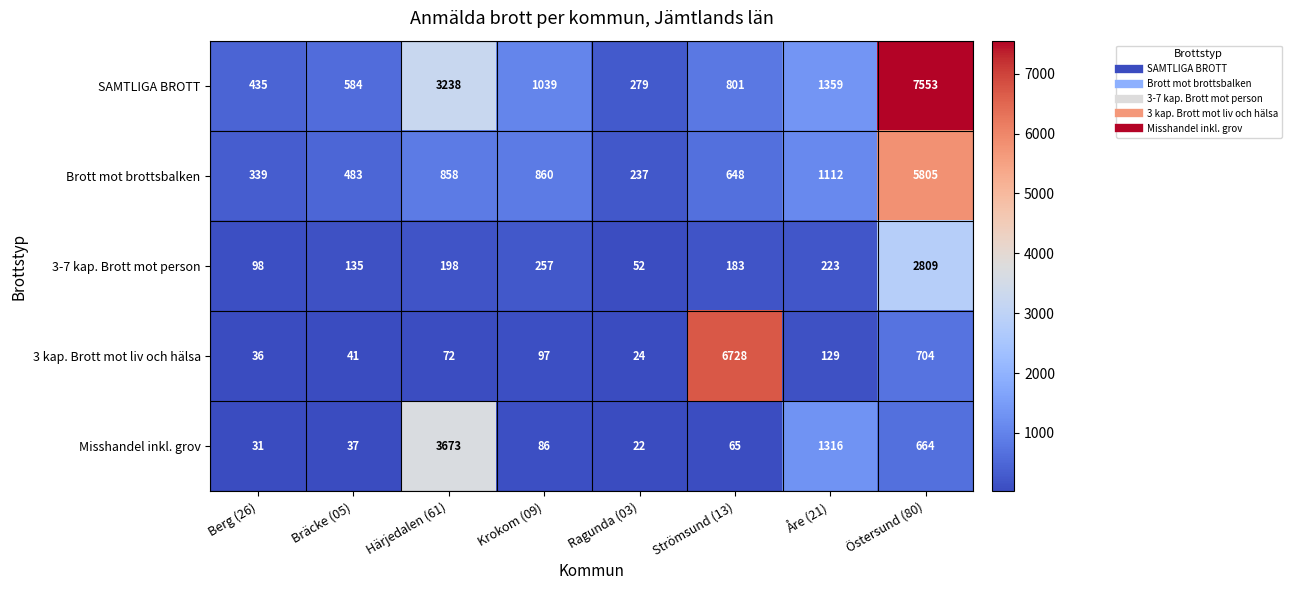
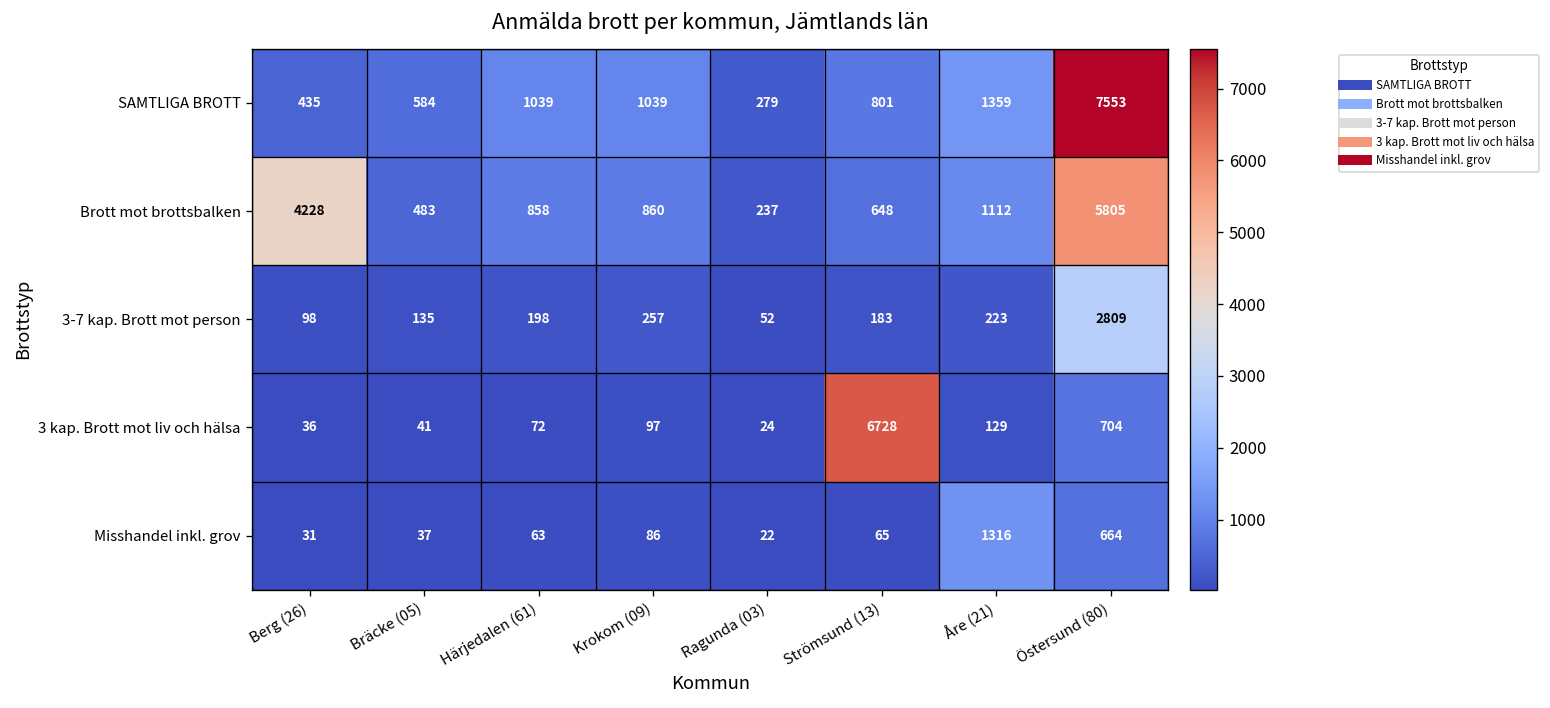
SAMTLIGA BROTT, Härjedalen (61): 3238 -> 1039
Brott mot brottsbalken, Berg (26): 339 -> 4228
Misshandel inkl. grov, Härjedalen (61): 3673 -> 63
